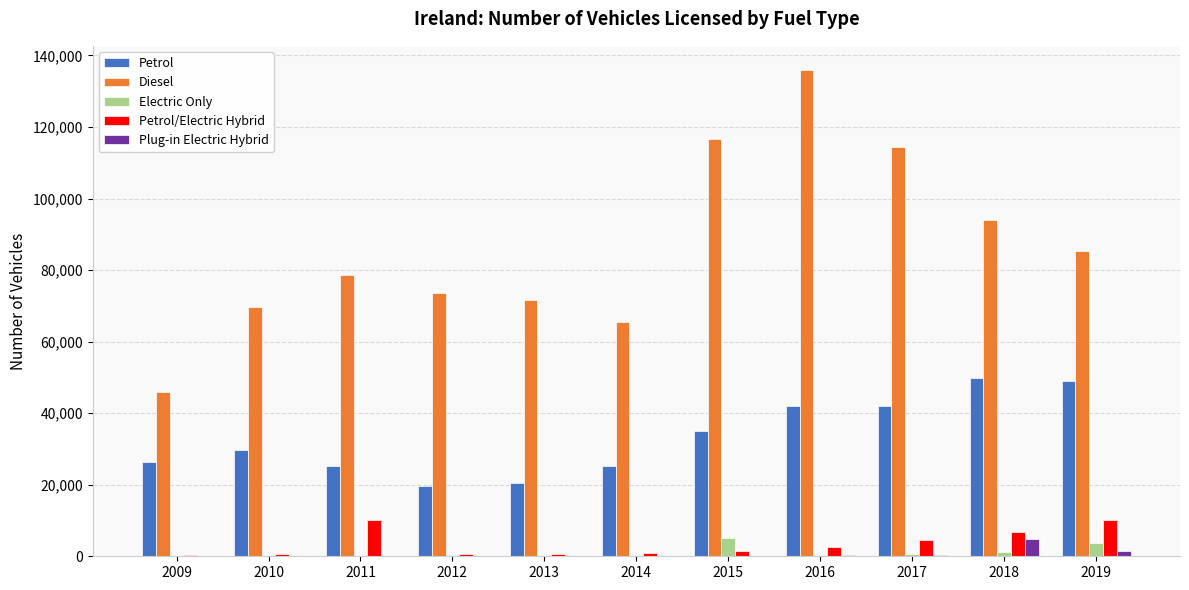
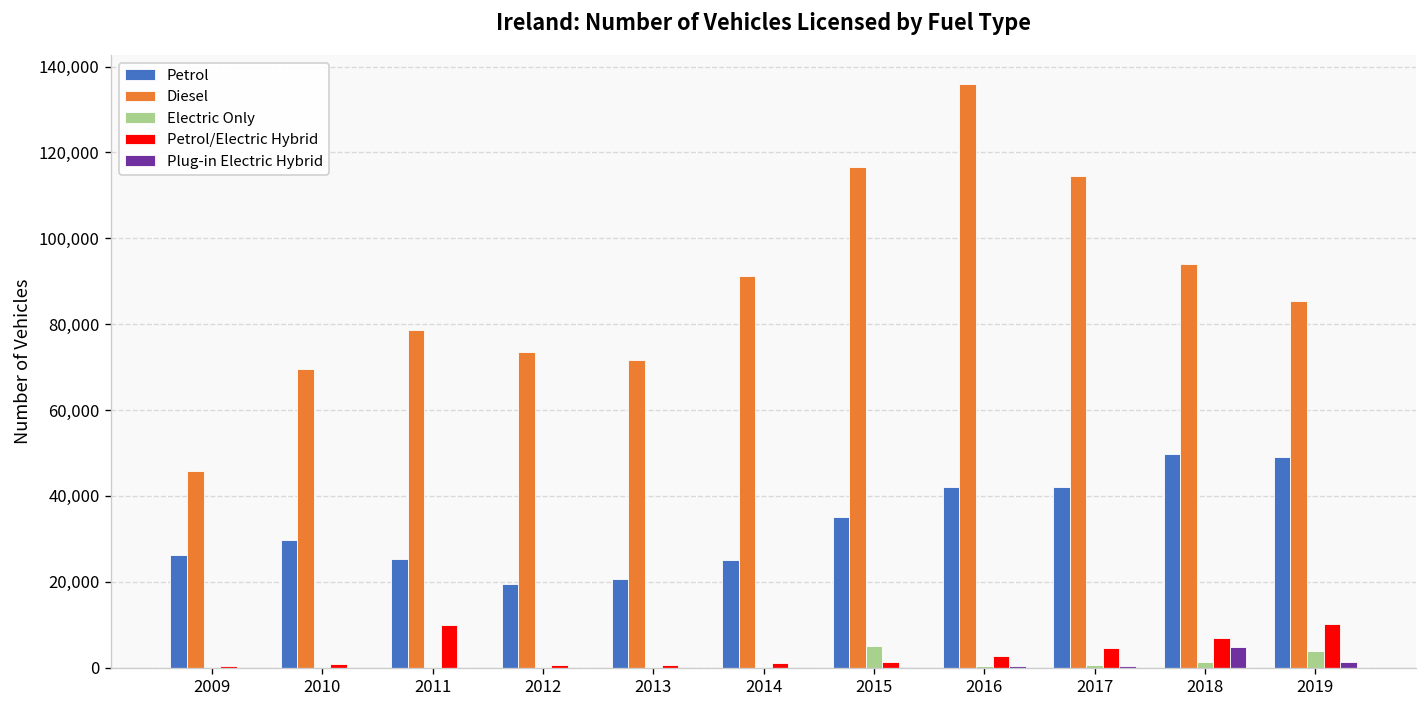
Diesel, 2014: 65,000 -> 91,000
